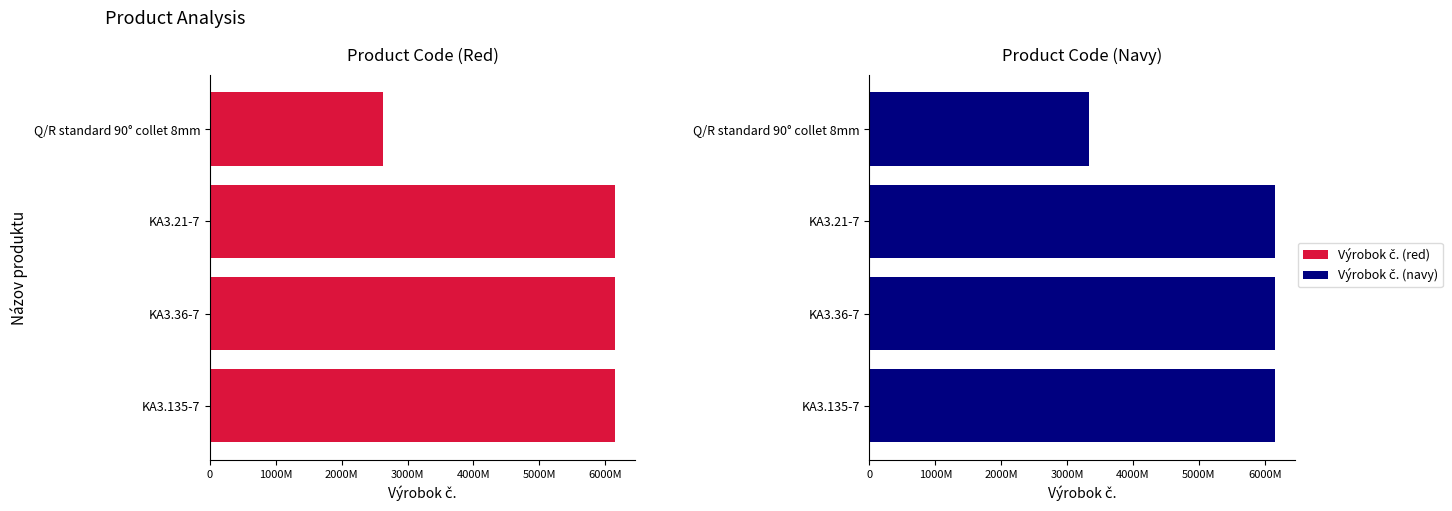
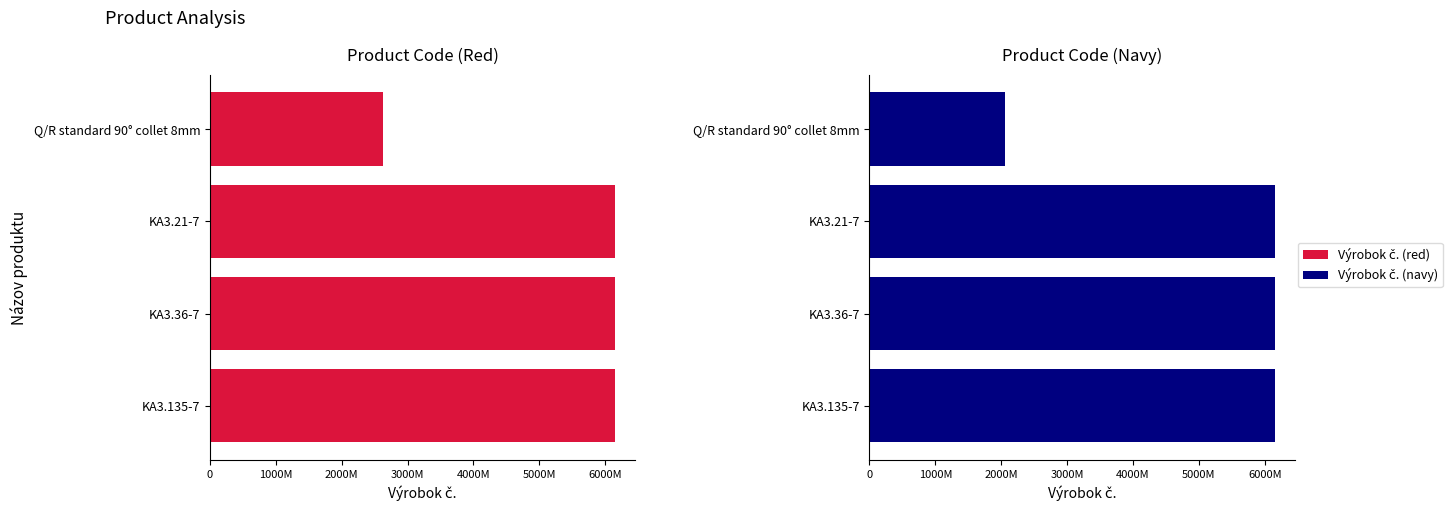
Product Code (Navy), Q/R standard 90° collet 8mm: 3300000000 -> 2100000000
